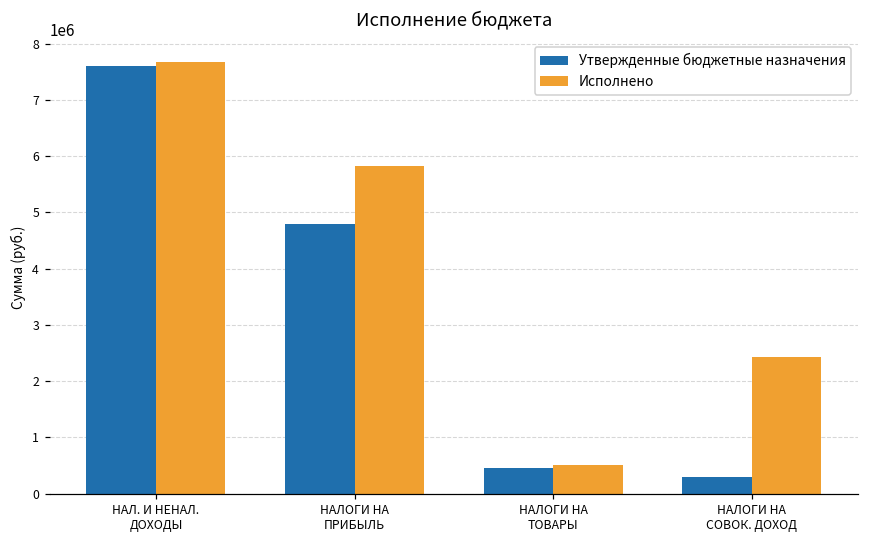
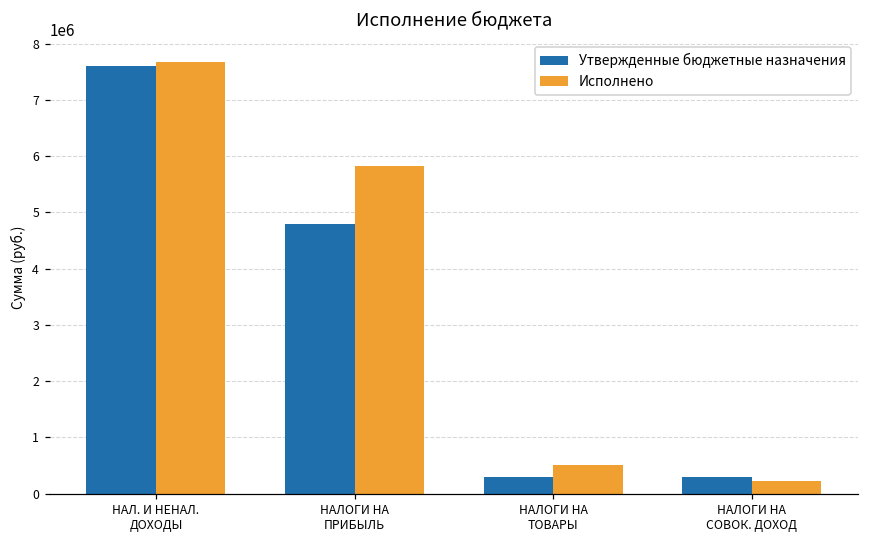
Утвержденные бюджетные назначения, НАЛОГИ НА ТОВАРЫ: 500000 -> 300000
Исполнено, НАЛОГИ НА СОВОК. ДОХОД: 2400000 -> 200000
